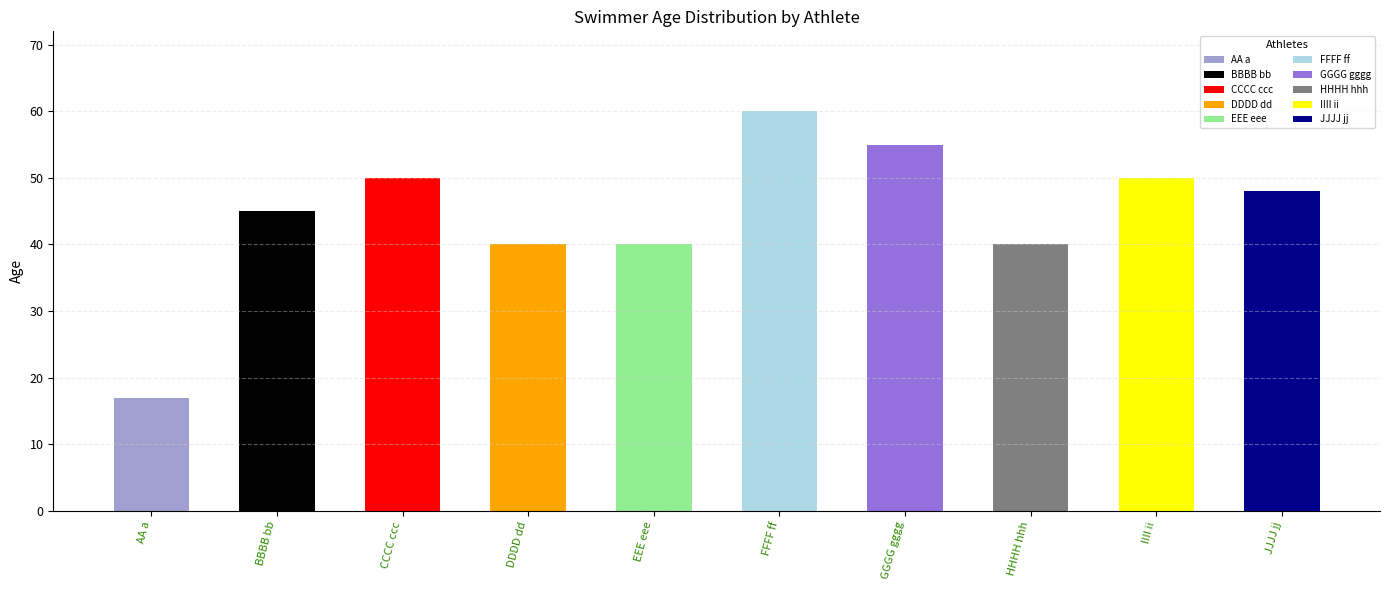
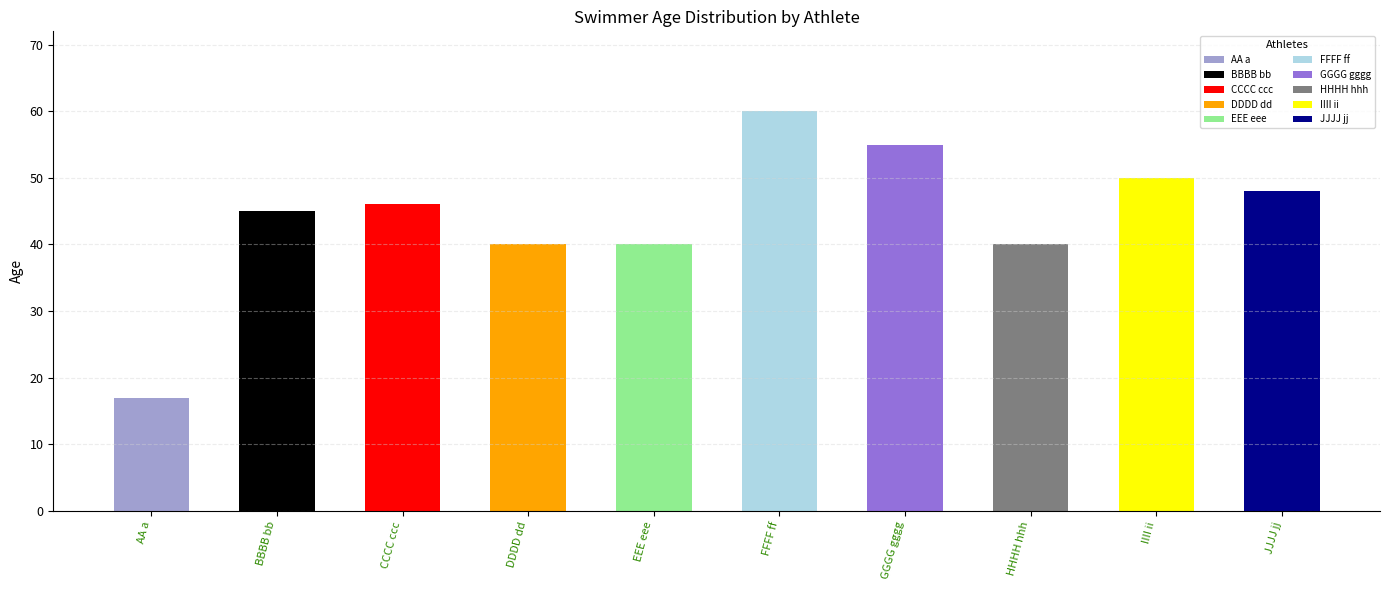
CCCC ccc: 50 -> 46
